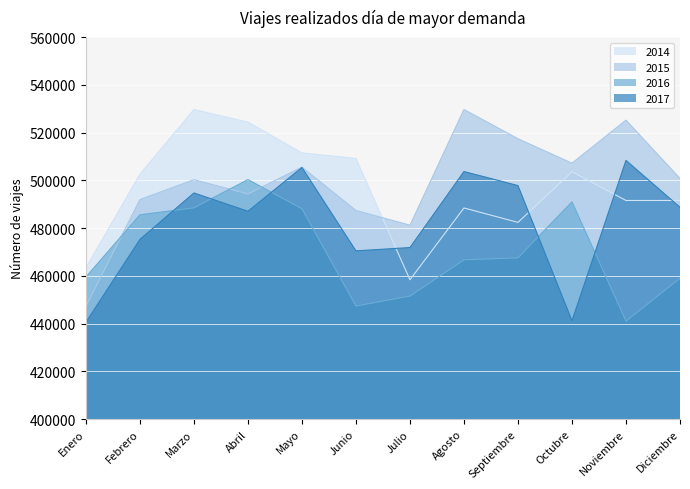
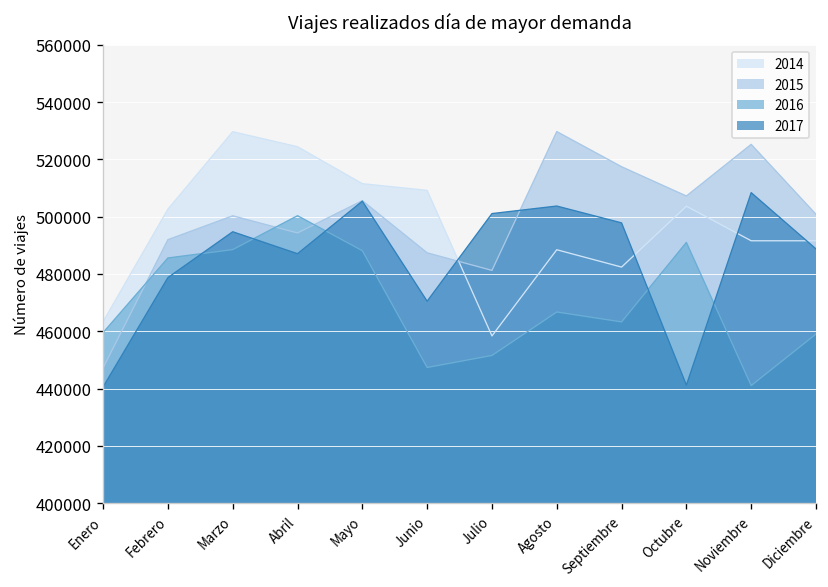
2017, Febrero: 475000 -> 479000
2017, Julio: 472000 -> 501000
2016, Septiembre: 468000 -> 463000
